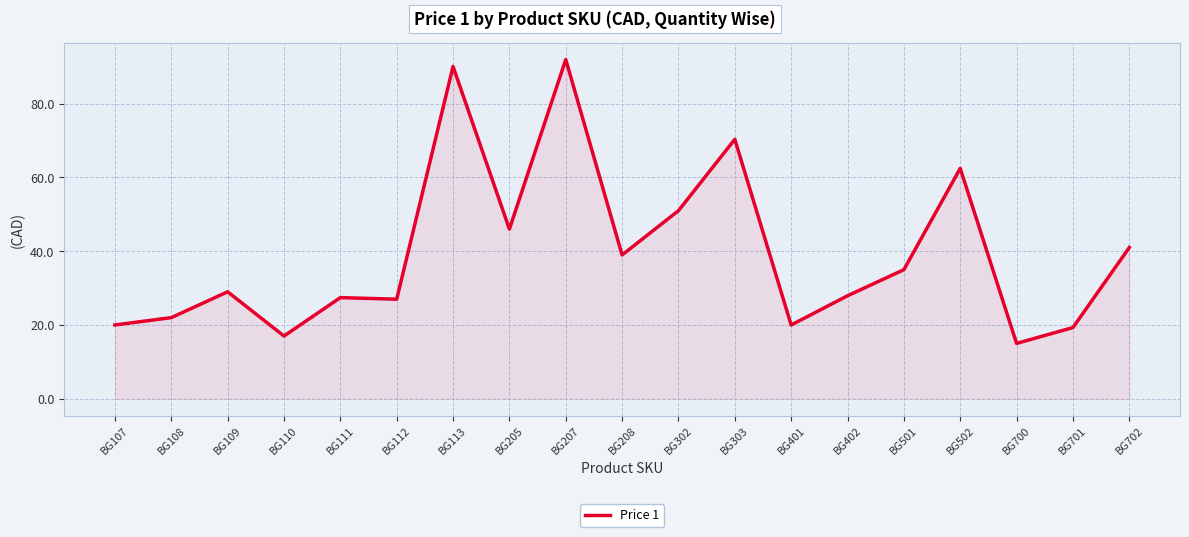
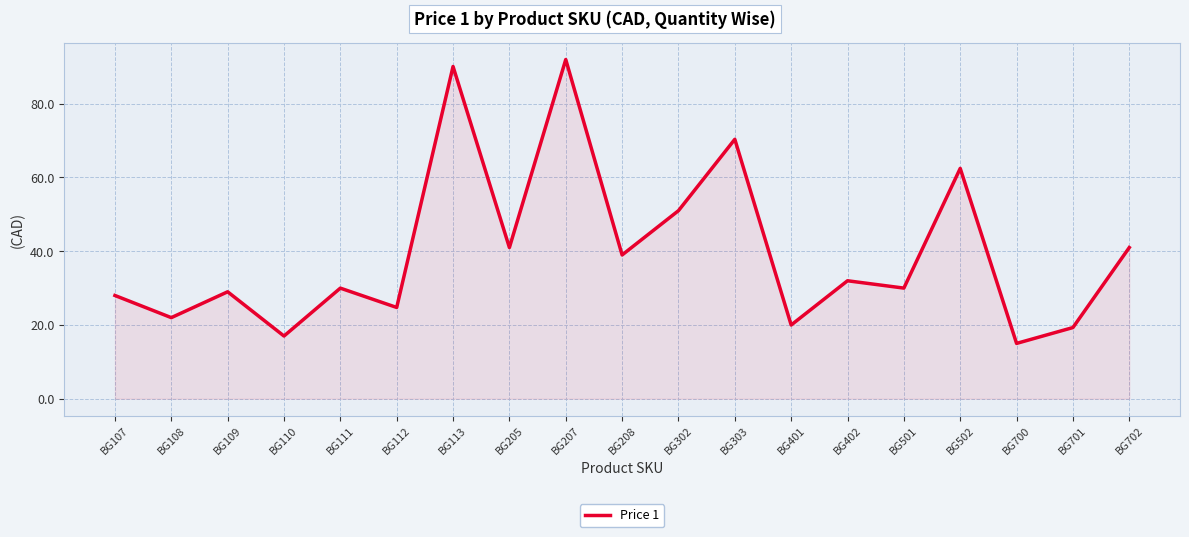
BG107: 20 -> 28
BG111: 27 -> 30
BG112: 27 -> 25
BG205: 46 -> 41
BG402: 28 -> 32
BG501: 35 -> 30
